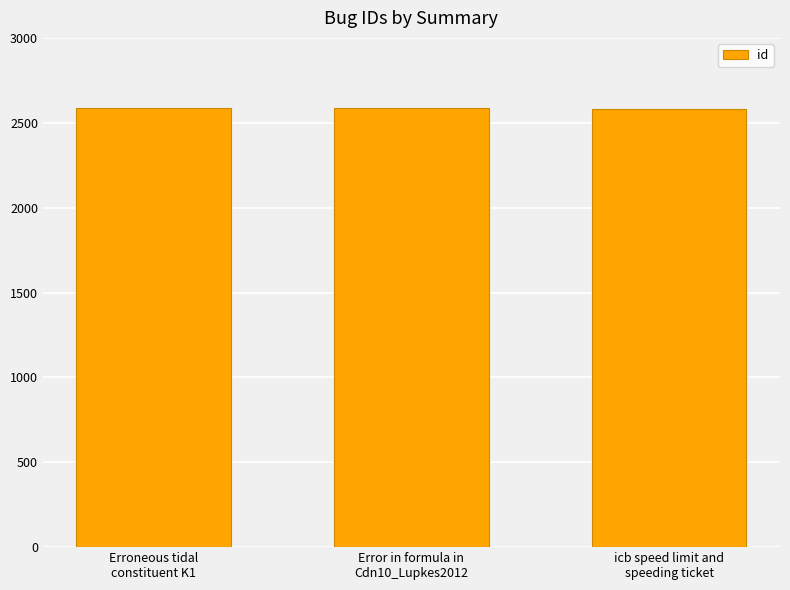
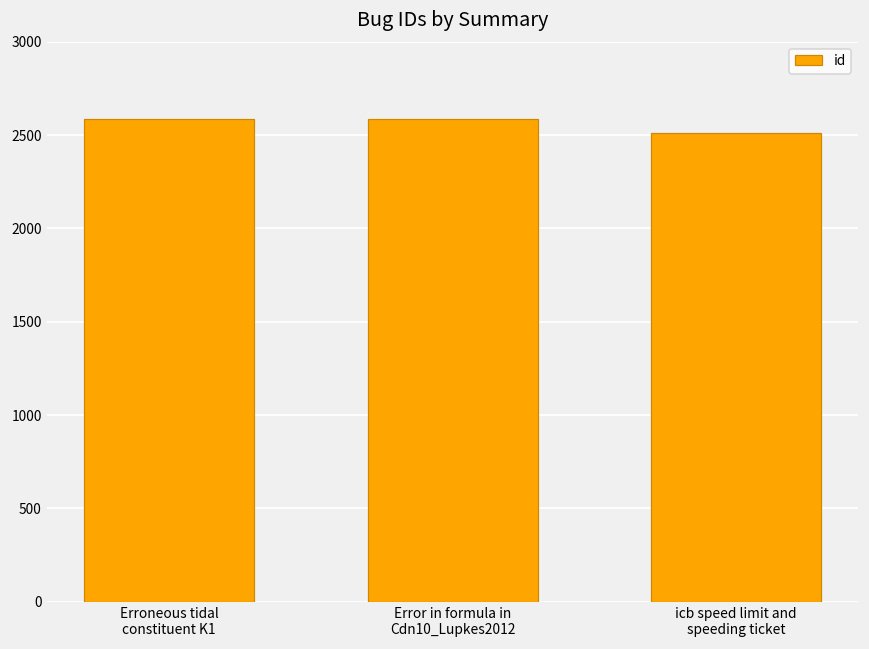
icb speed limit and speeding ticket: 2580 -> 2510
